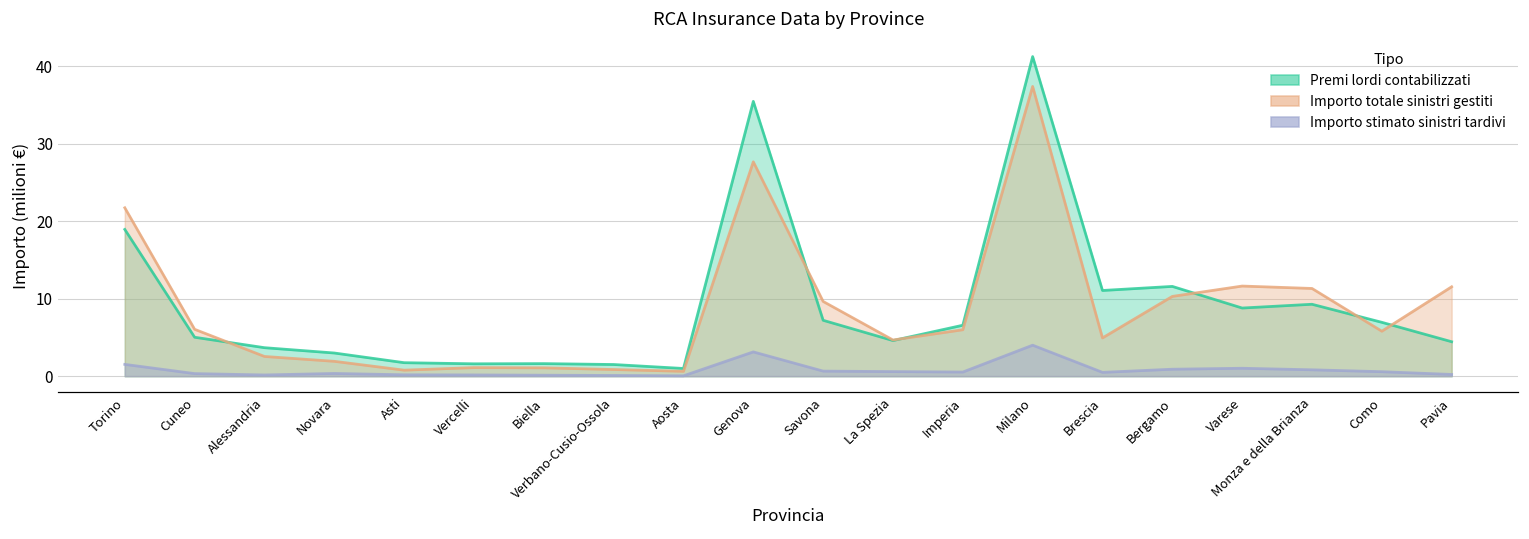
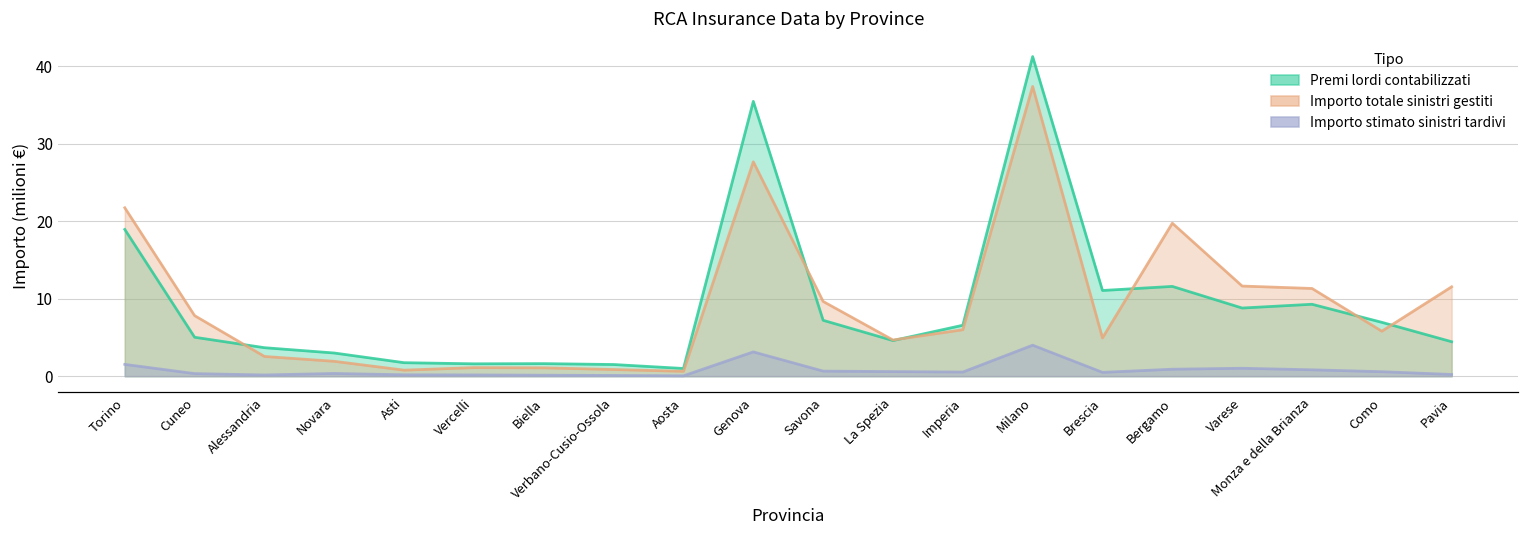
Importo totale sinistri gestiti, Cuneo: 6 -> 8
Importo totale sinistri gestiti, Bergamo: 10 -> 20
